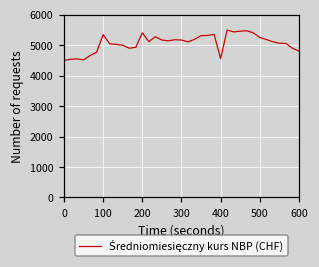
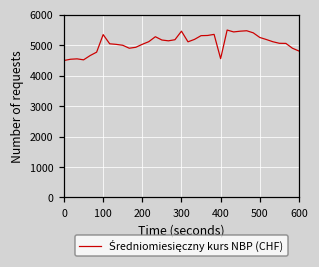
200: 5400 -> 5000
300: 5200 -> 5500
